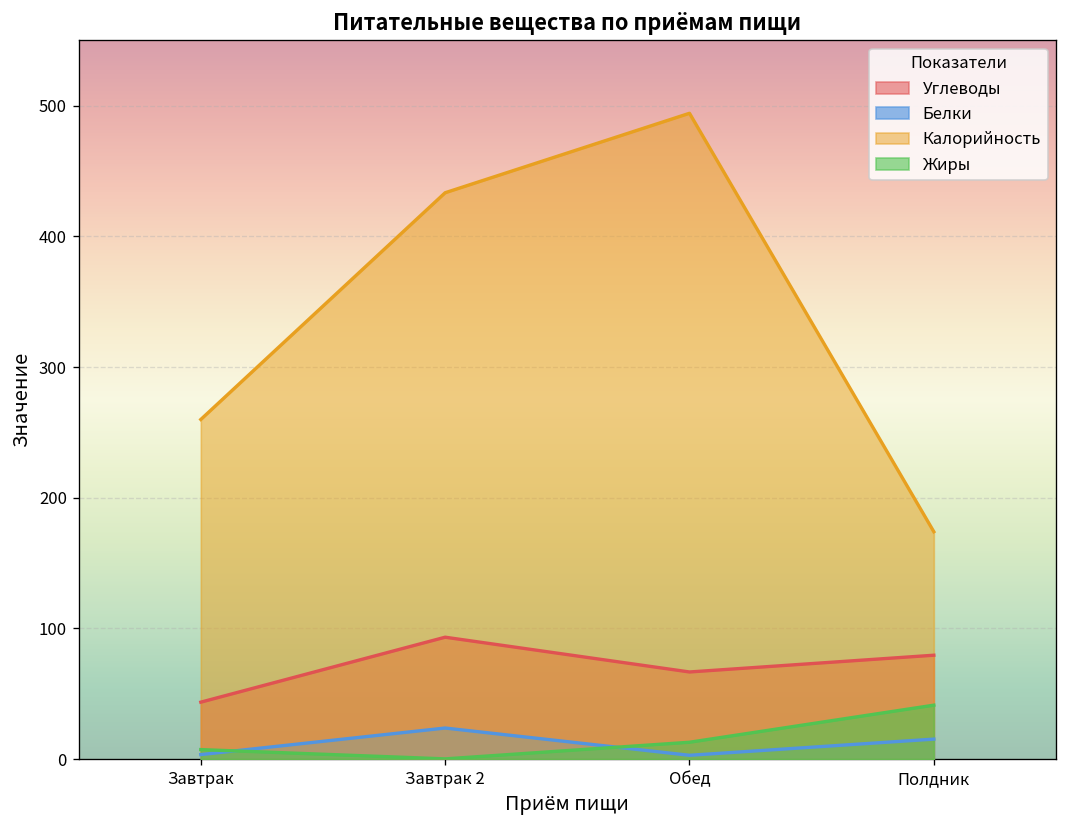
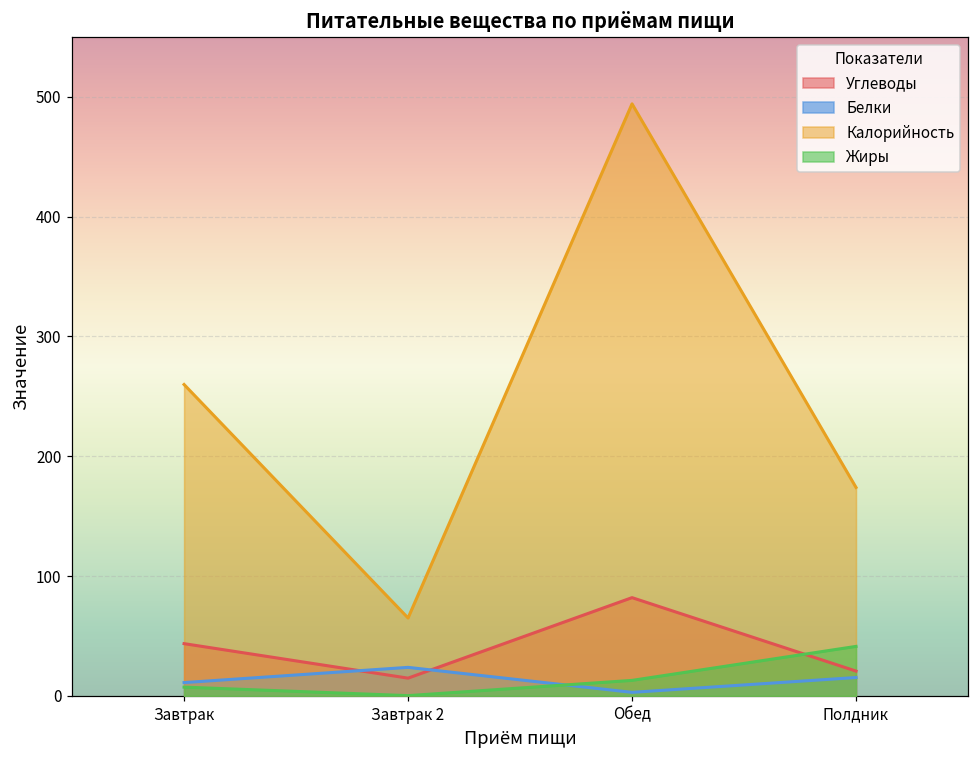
Белки, Завтрак: 3 -> 11
Углеводы, Завтрак 2: 93 -> 15
Калорийность, Завтрак 2: 433 -> 65
Углеводы, Обед: 67 -> 82
Углеводы, Полдник: 80 -> 21
